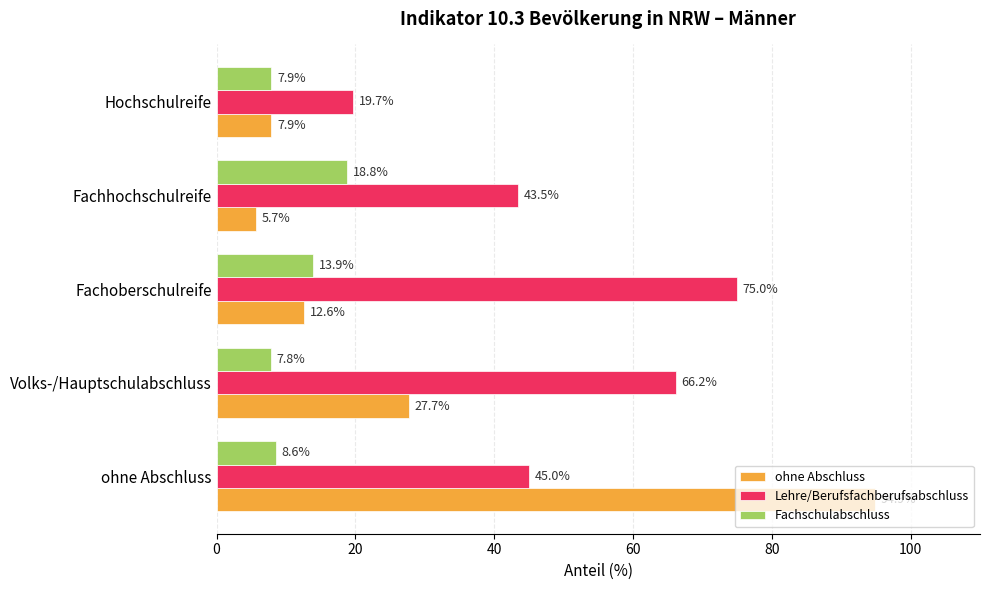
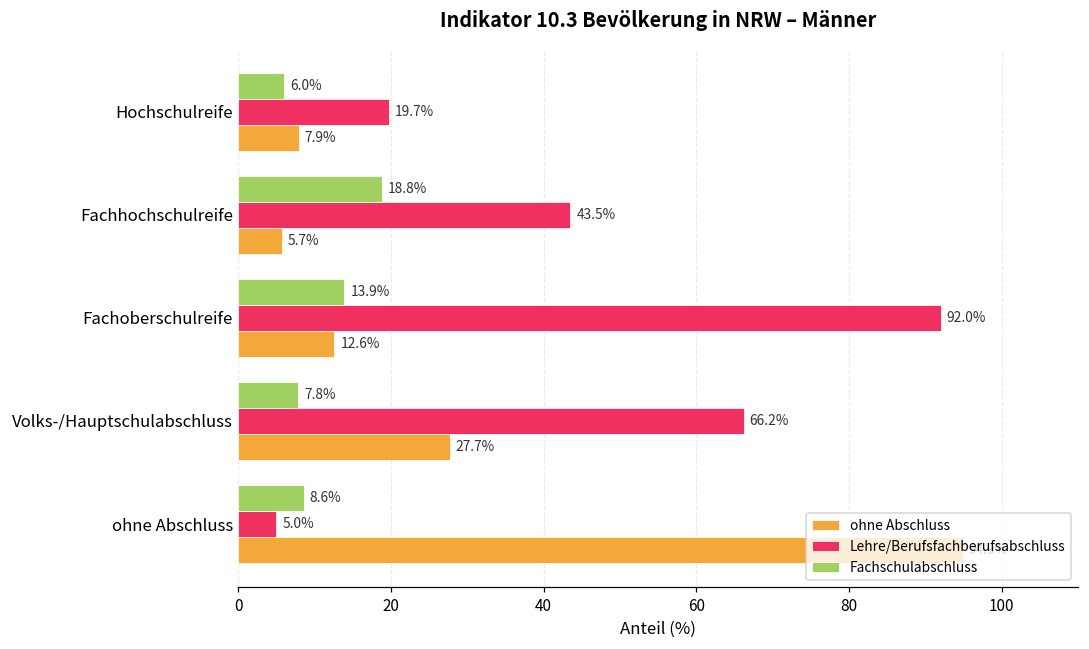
Fachschulabschluss, Hochschulreife: 7.9% -> 6.0%
Lehre/Berufsfachberufsabschluss, Fachoberschulreife: 75.0% -> 92.0%
Lehre/Berufsfachberufsabschluss, ohne Abschluss: 45.0% -> 5.0%
